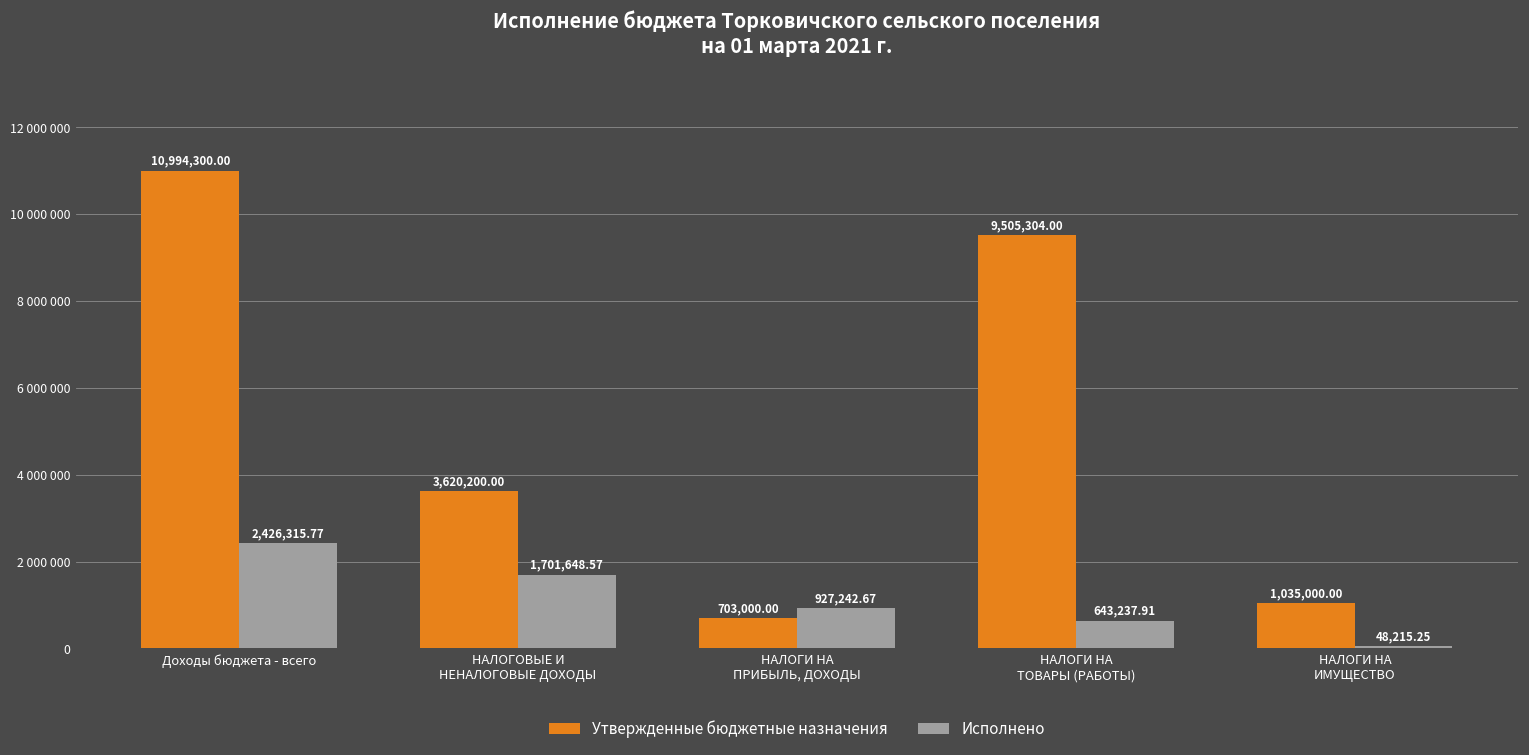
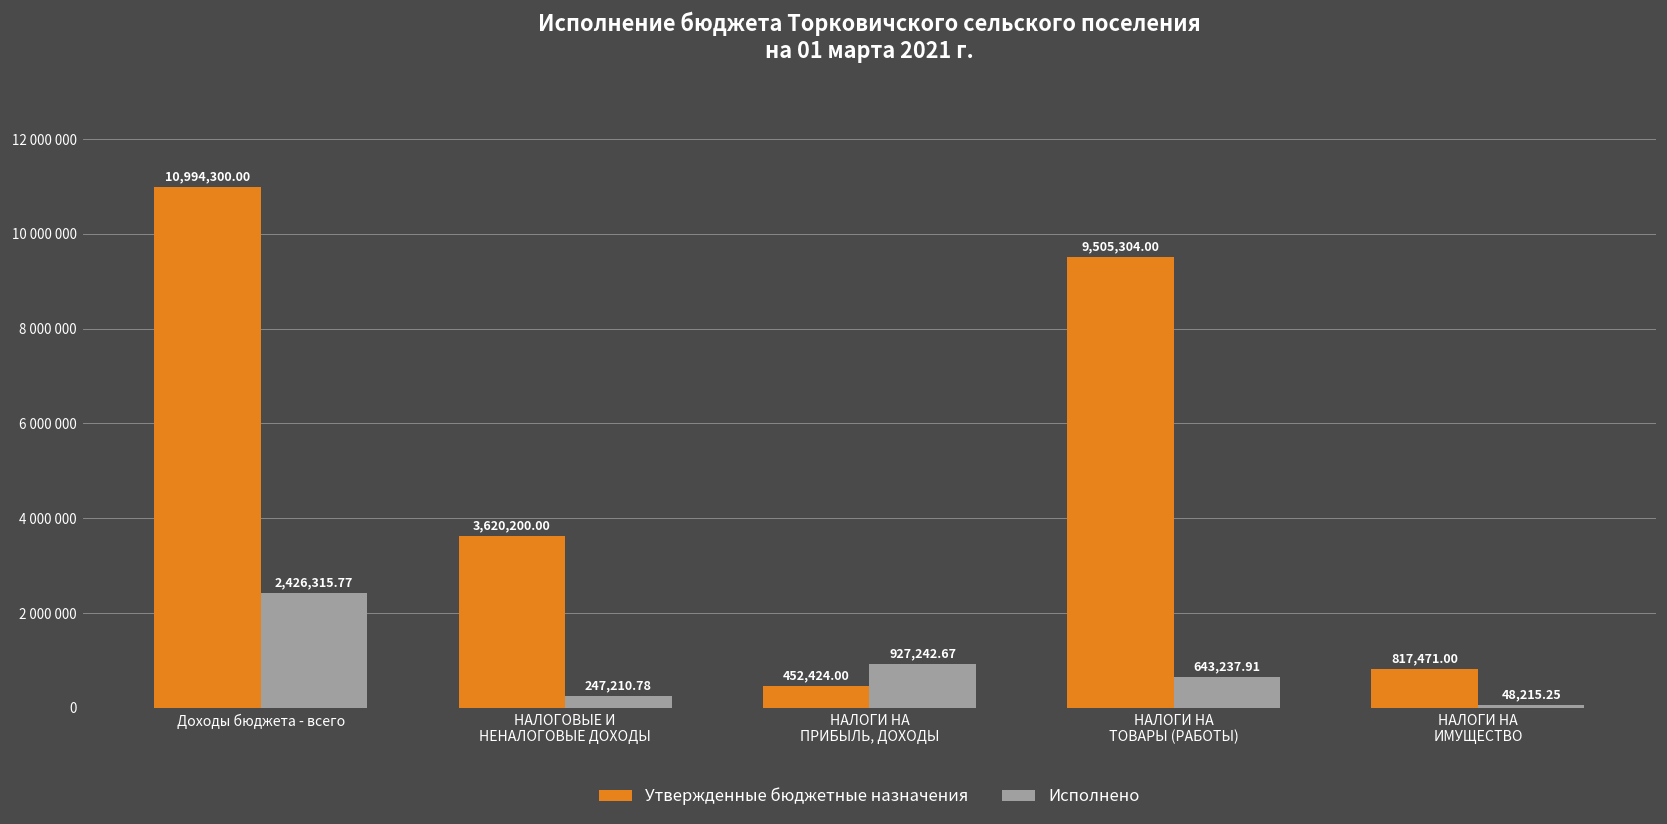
Исполнено, НАЛОГОВЫЕ И НЕНАЛОГОВЫЕ ДОХОДЫ: 1,701,648.57 -> 247,210.78
Утвержденные бюджетные назначения, НАЛОГИ НА ПРИБЫЛЬ, ДОХОДЫ: 703,000.00 -> 452,424.00
Утвержденные бюджетные назначения, НАЛОГИ НА ИМУЩЕСТВО: 1,035,000.00 -> 817,471.00
